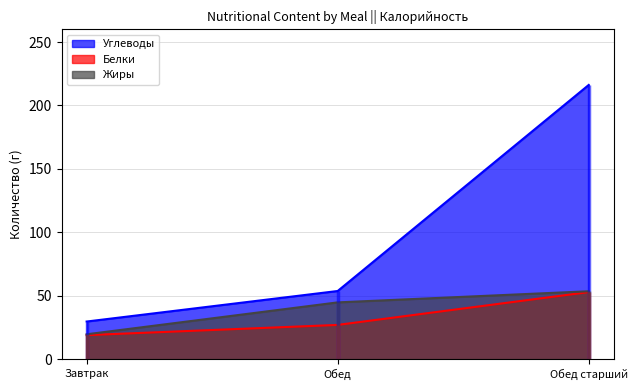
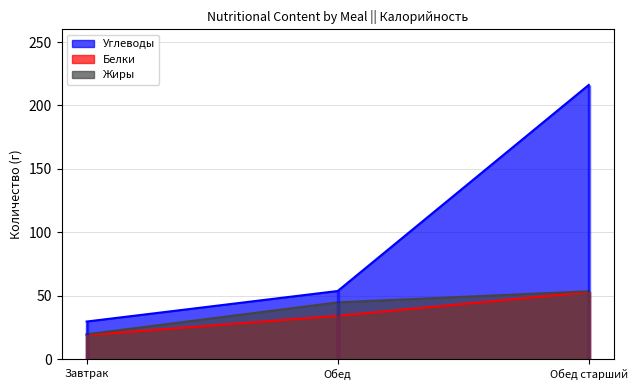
Белки, Обед: 27 -> 34
